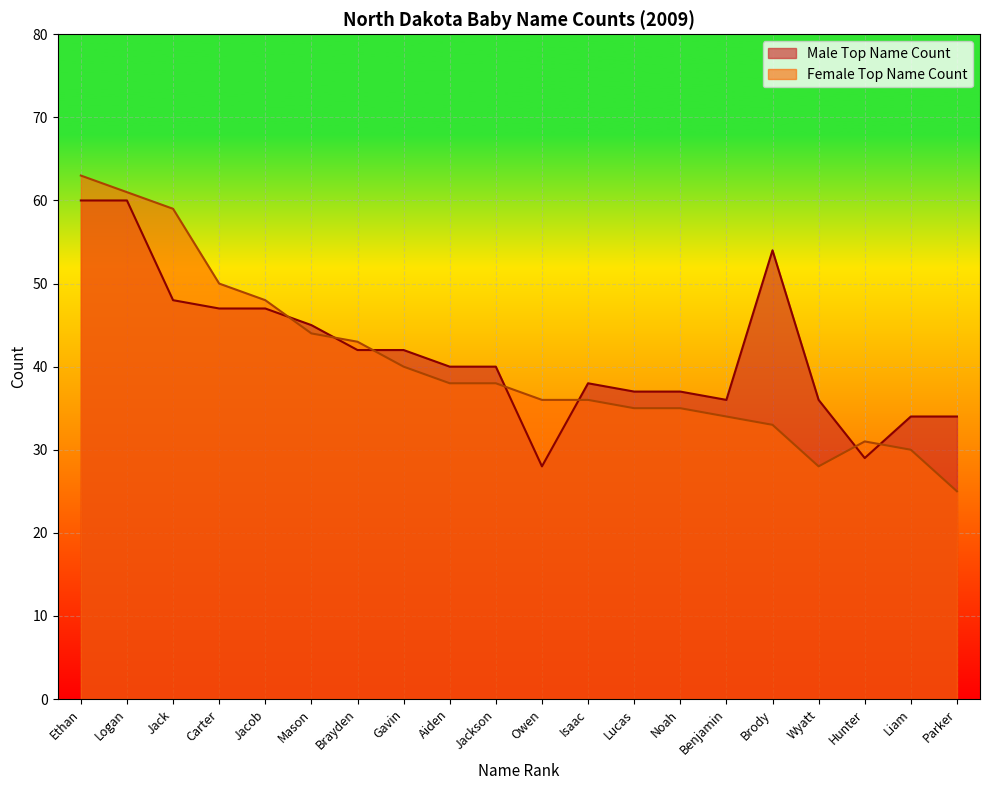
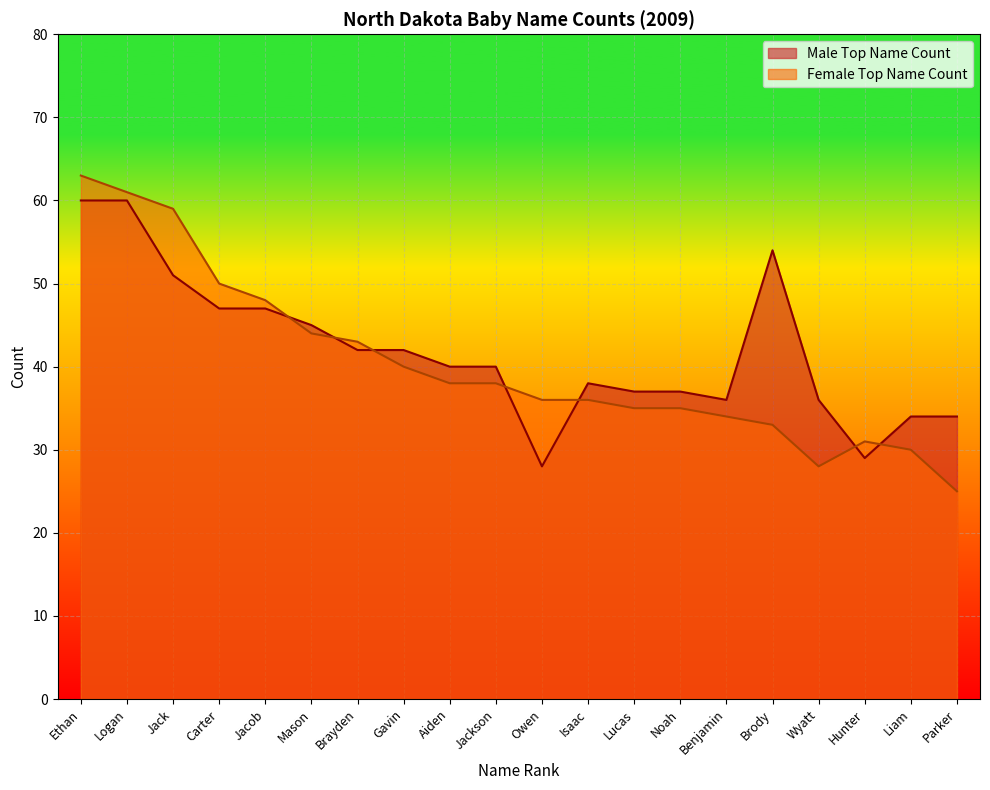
Male Top Name Count, Jack: 48 -> 51
